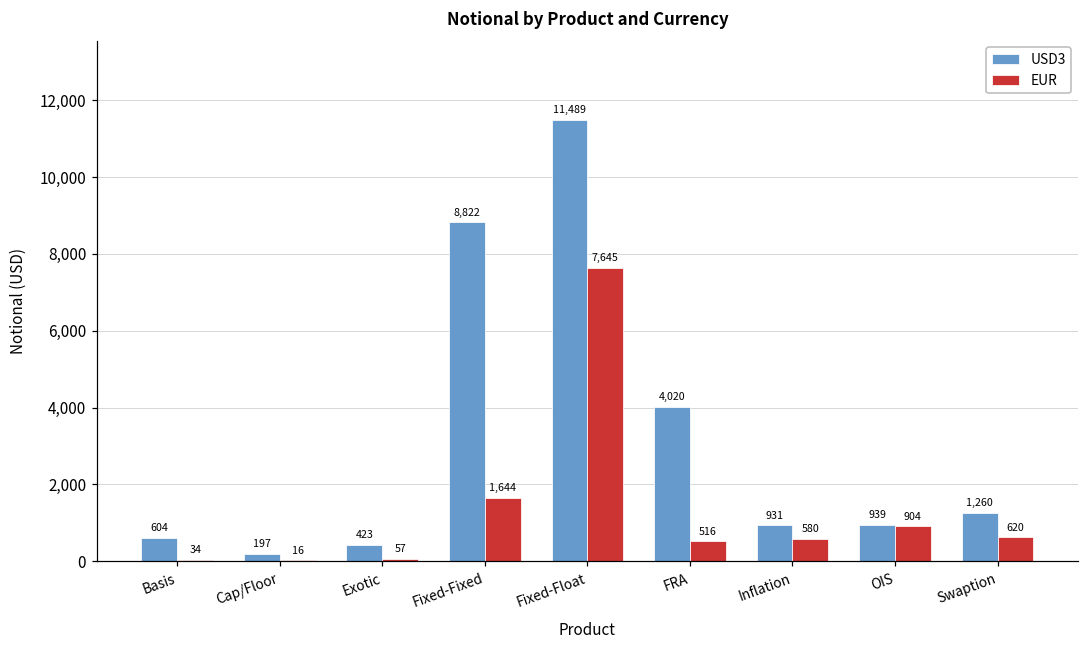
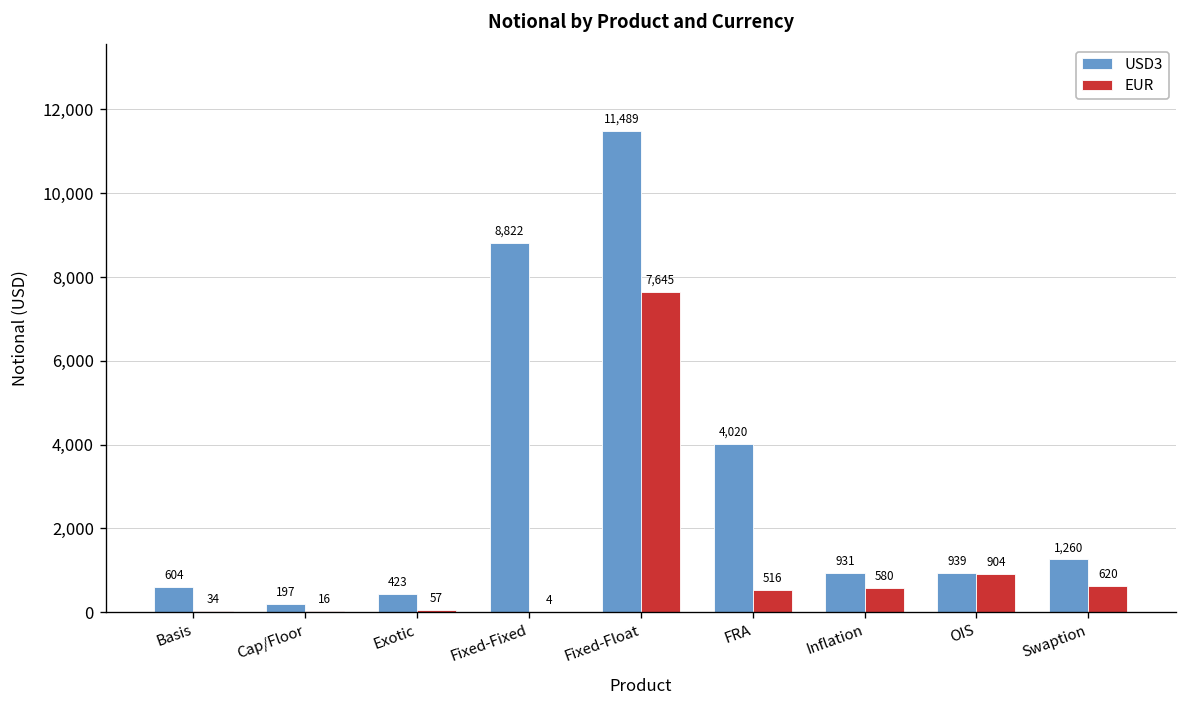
EUR, Fixed-Fixed: 1,644 -> 4
